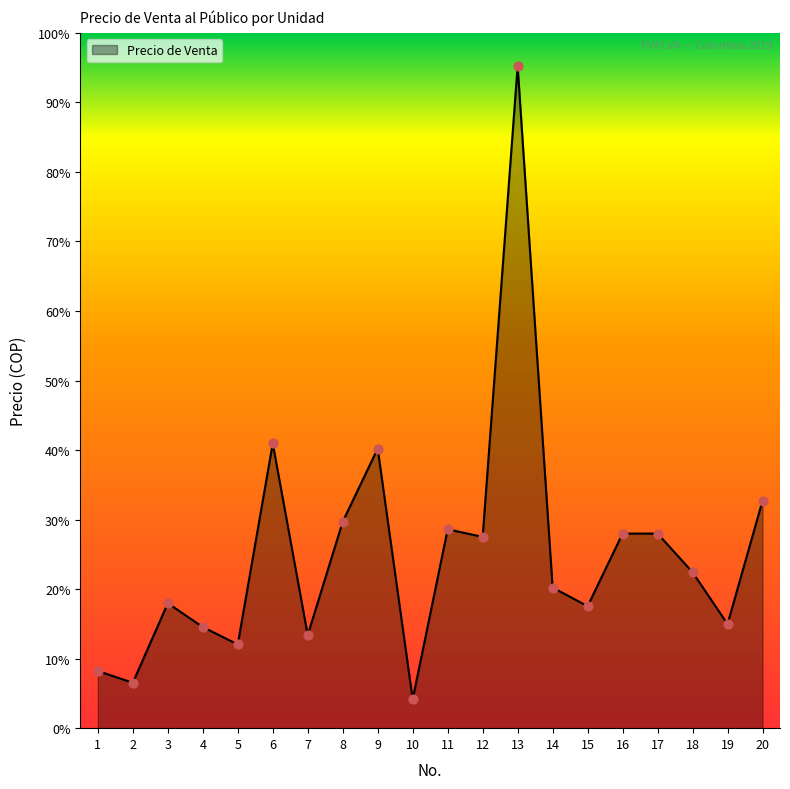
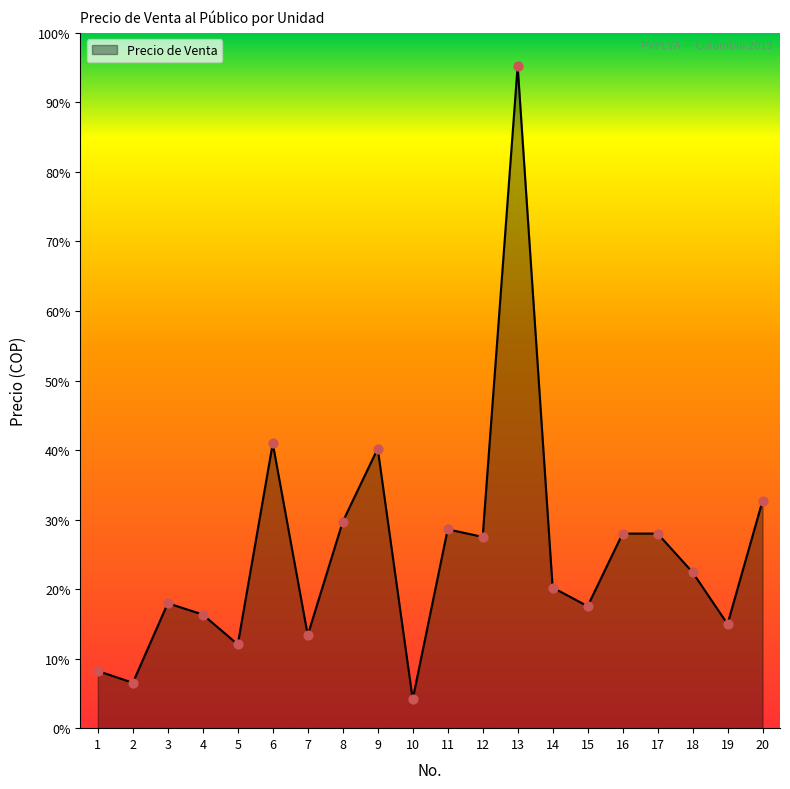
4: 15% -> 16%
